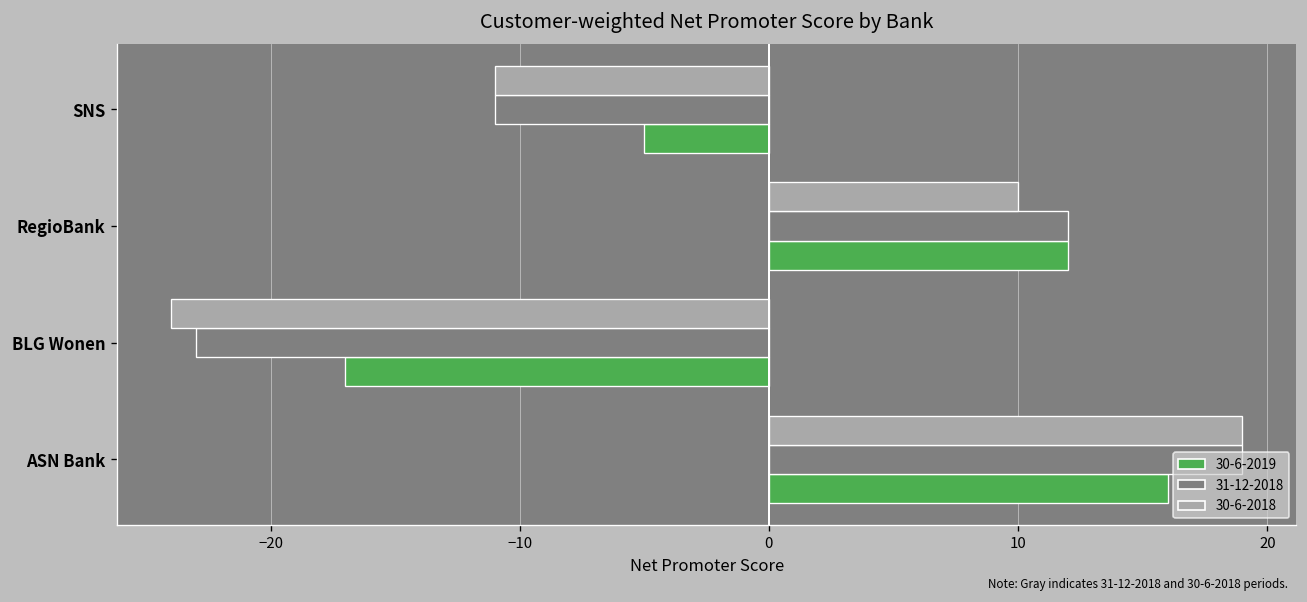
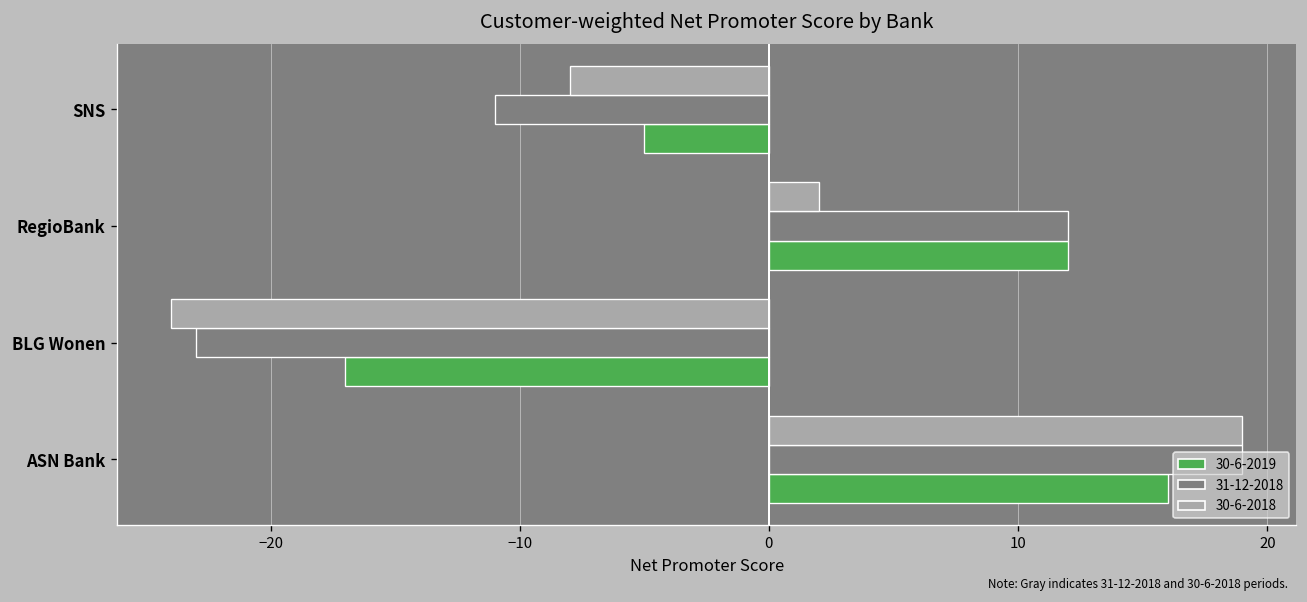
30-6-2018, SNS: -11 -> -8
30-6-2018, RegioBank: 10 -> 2
